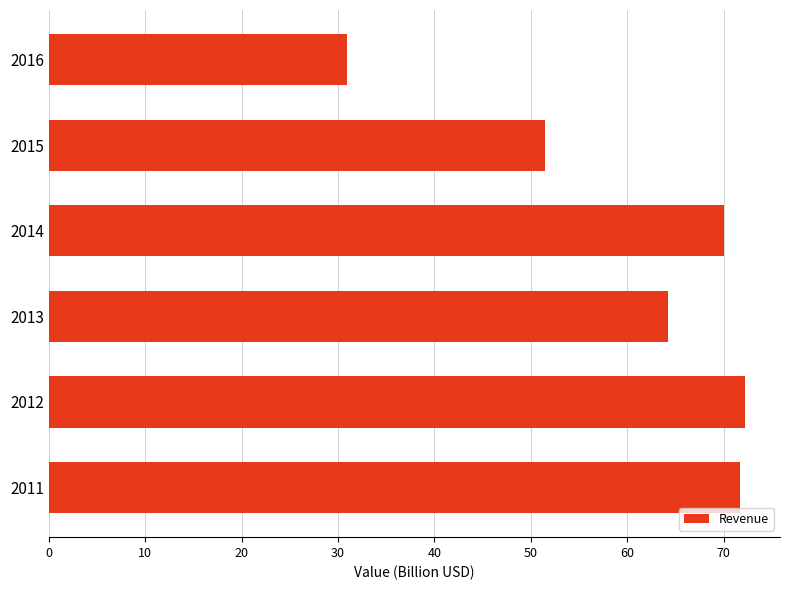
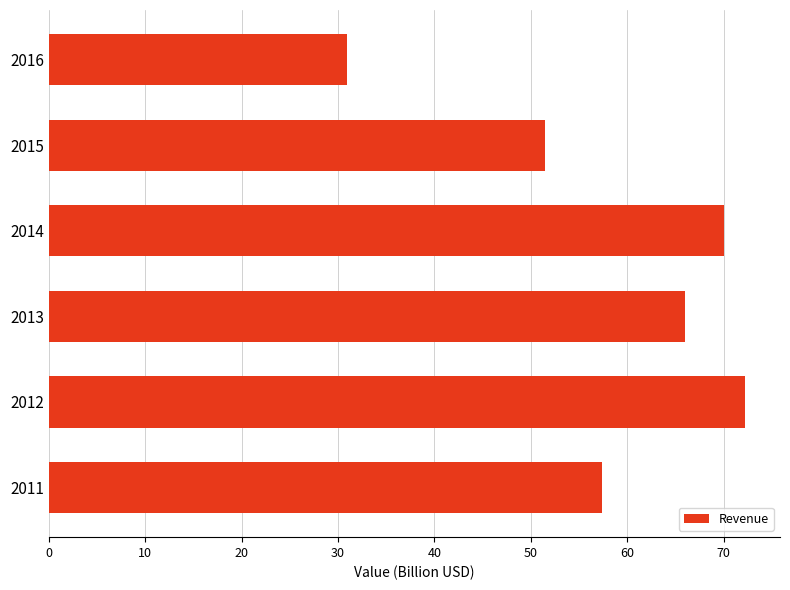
2013: 64 -> 66
2011: 72 -> 57
